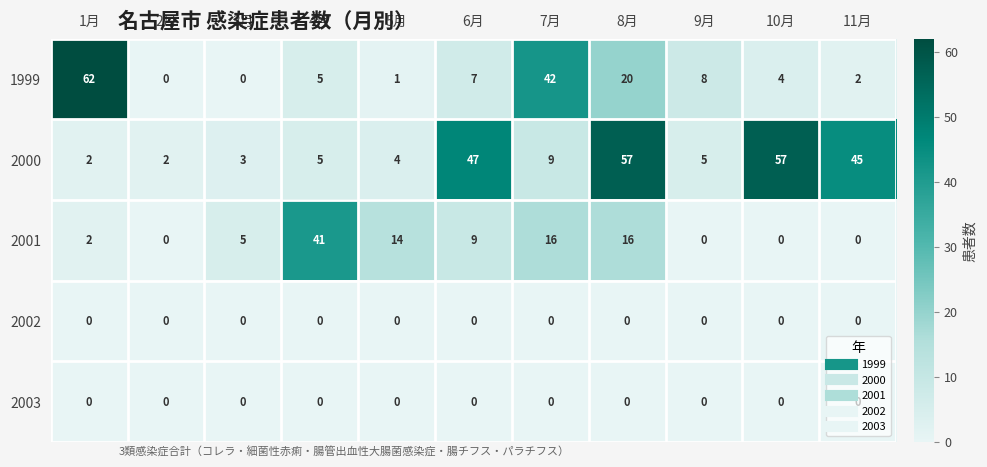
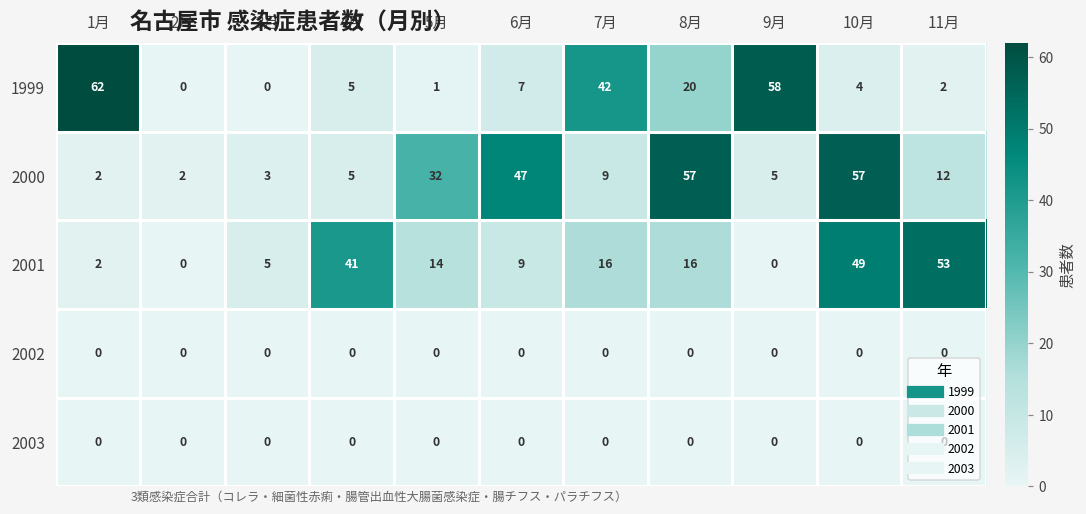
1999, 9月: 8 -> 58
2000, 5月: 4 -> 32
2000, 11月: 45 -> 12
2001, 10月: 0 -> 49
2001, 11月: 0 -> 53
